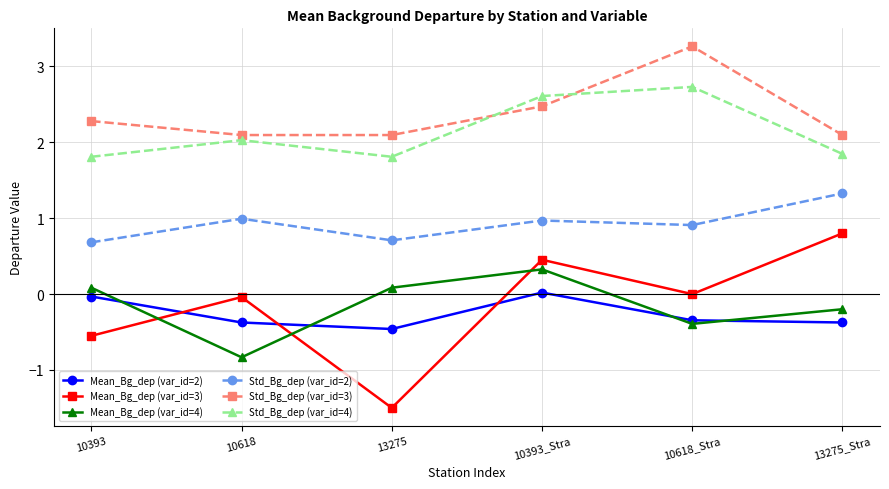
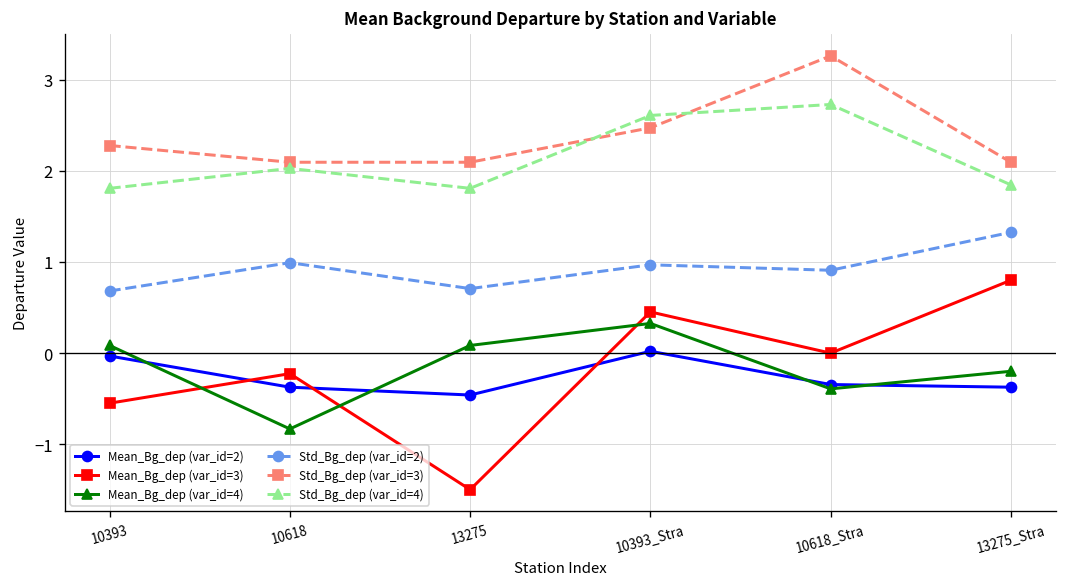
Mean_Bg_dep (var_id=3), 10618: 0.0 -> -0.2
